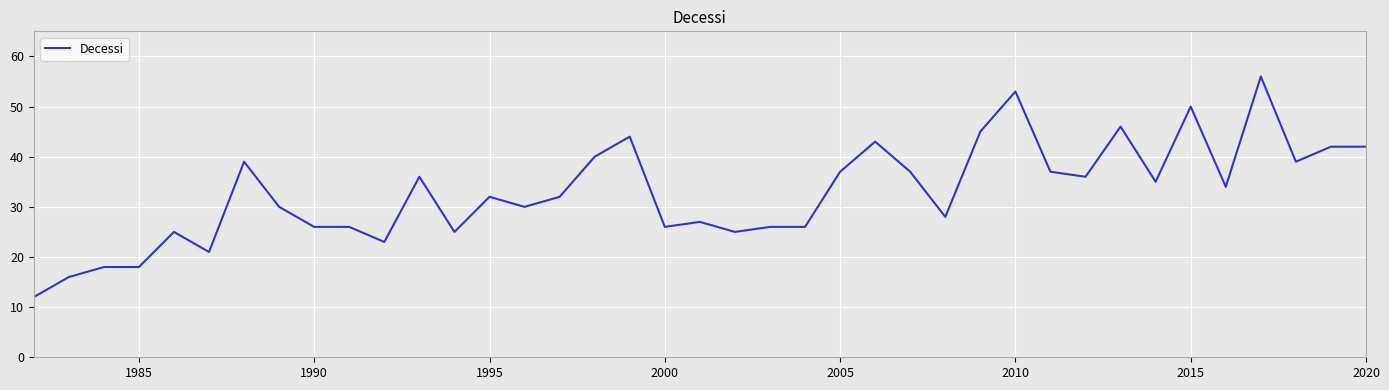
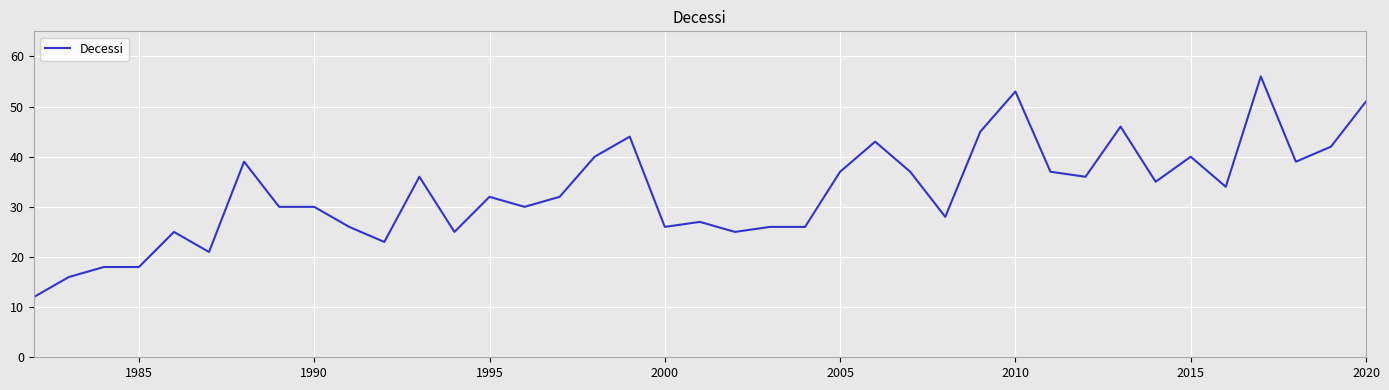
1990: 26 -> 30
2015: 50 -> 40
2020: 42 -> 51
